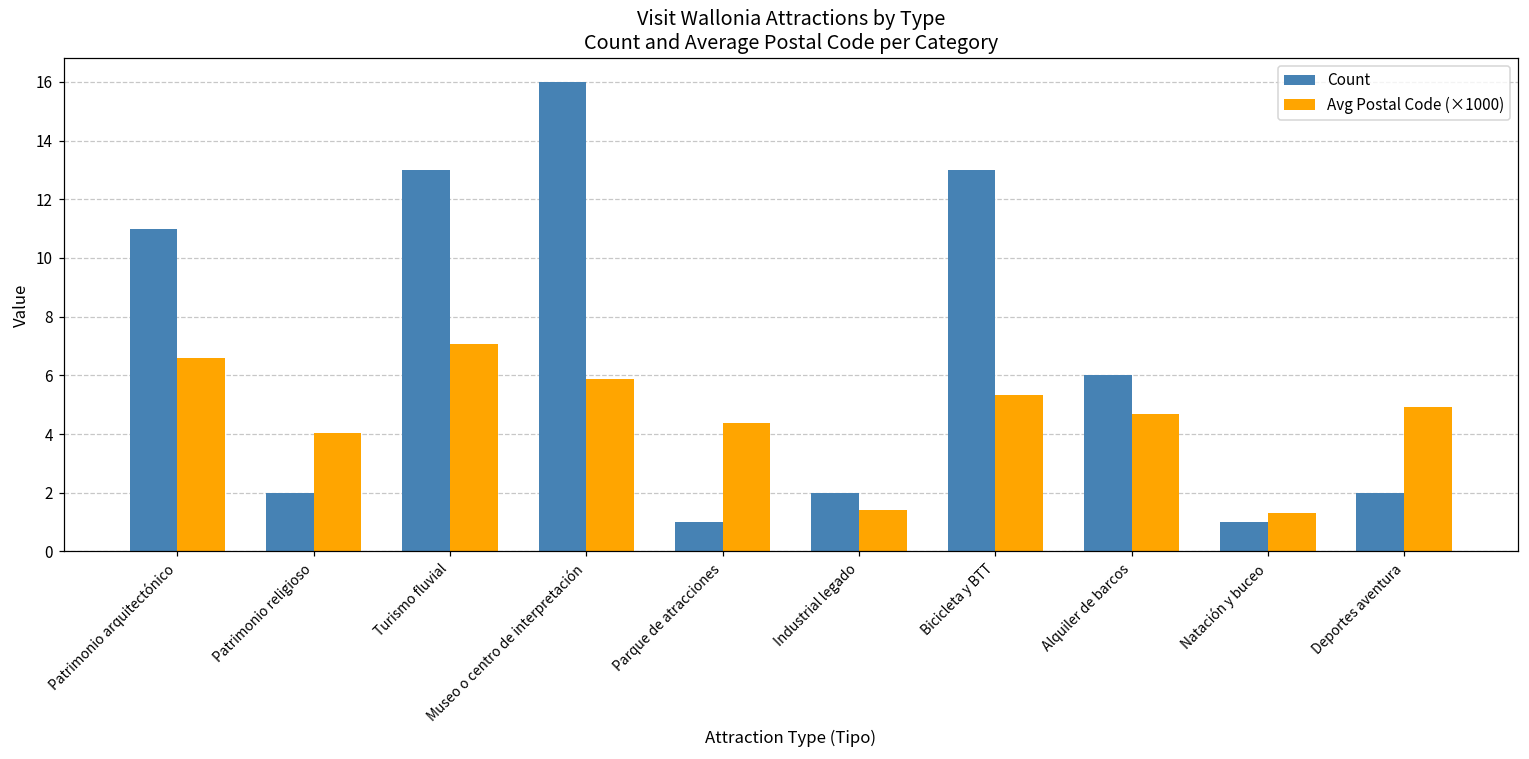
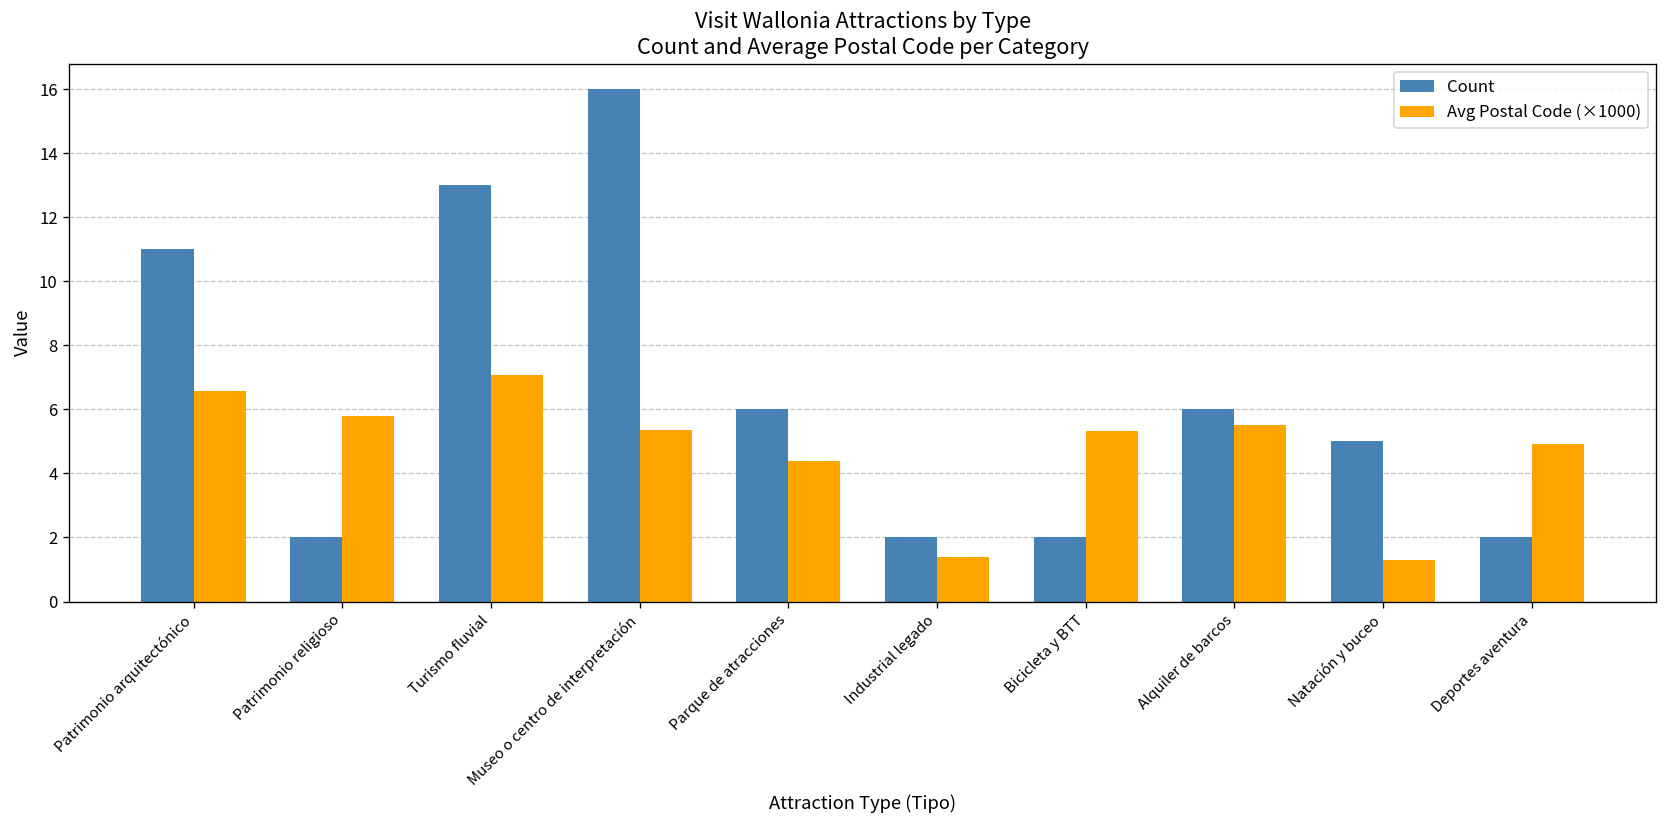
Avg Postal Code (×1000), Patrimonio religioso: 4.0 -> 5.8
Avg Postal Code (×1000), Museo o centro de interpretación: 5.9 -> 5.4
Count, Parque de atracciones: 1 -> 6
Count, Bicicleta y BTT: 13 -> 2
Avg Postal Code (×1000), Alquiler de barcos: 4.7 -> 5.5
Count, Natación y buceo: 1 -> 5
